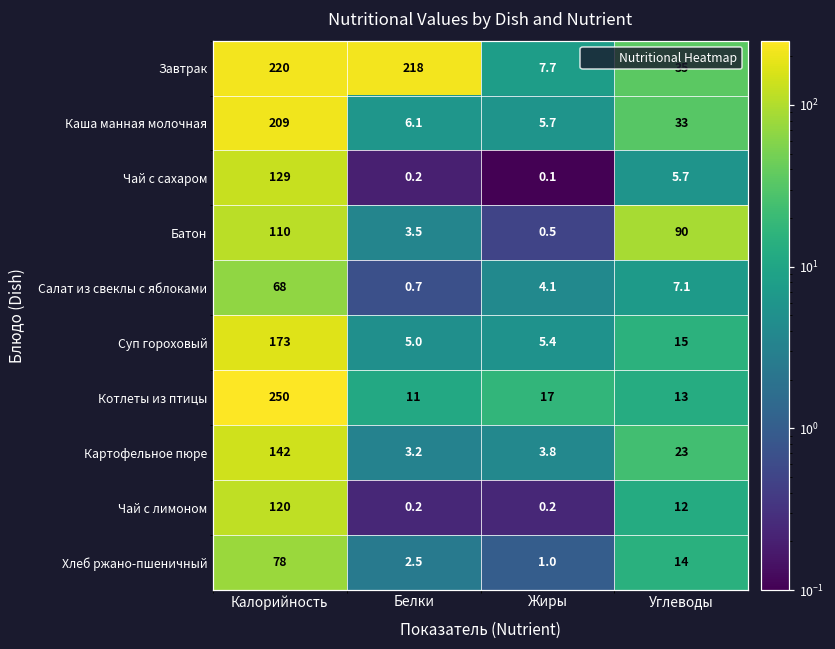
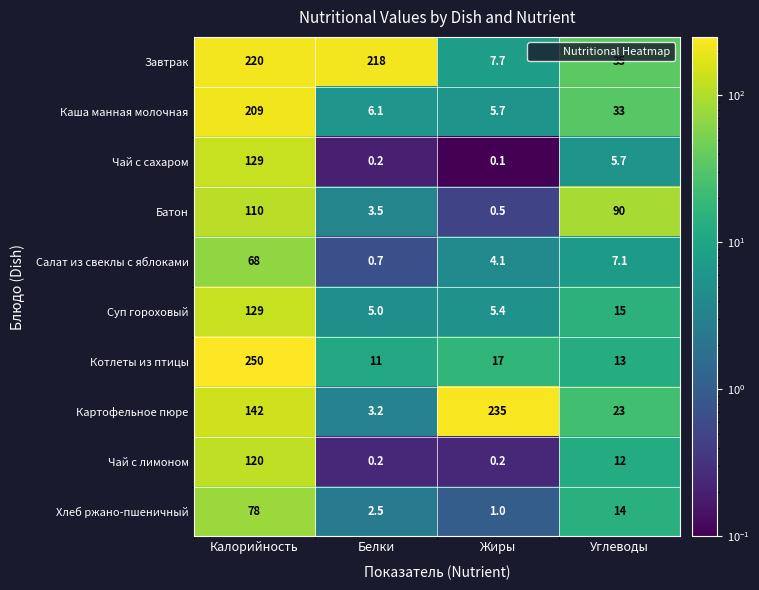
Суп гороховый, Калорийность: 173 -> 129
Картофельное пюре, Жиры: 3.8 -> 235
